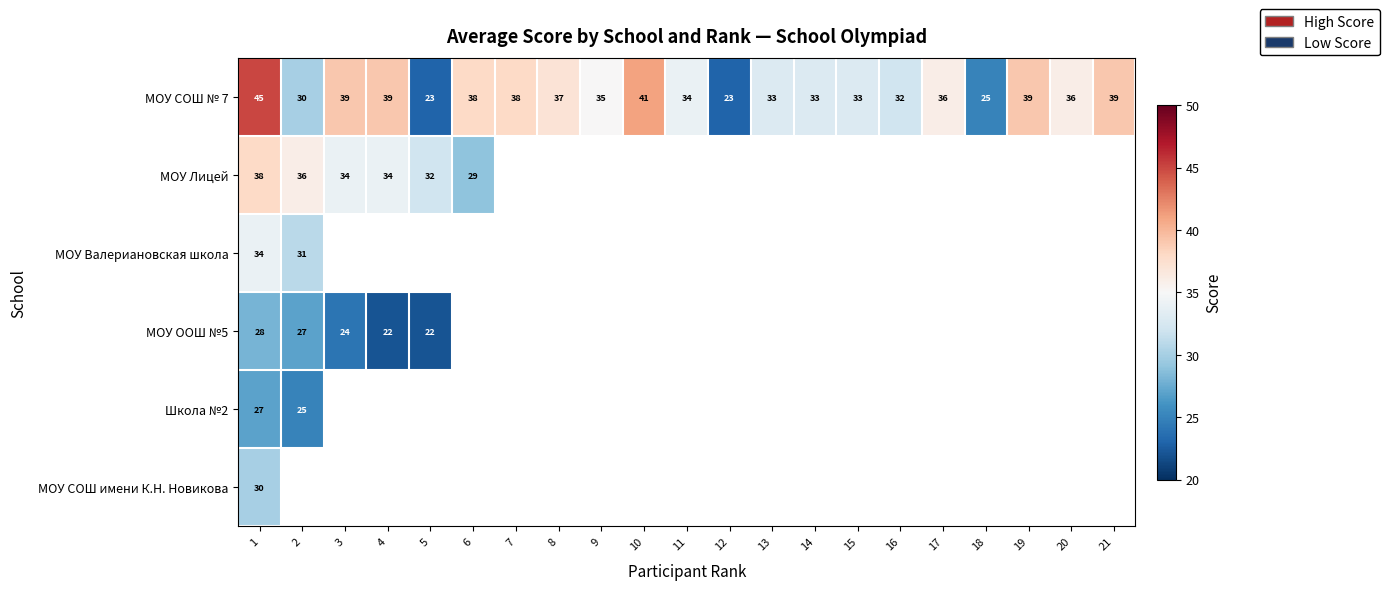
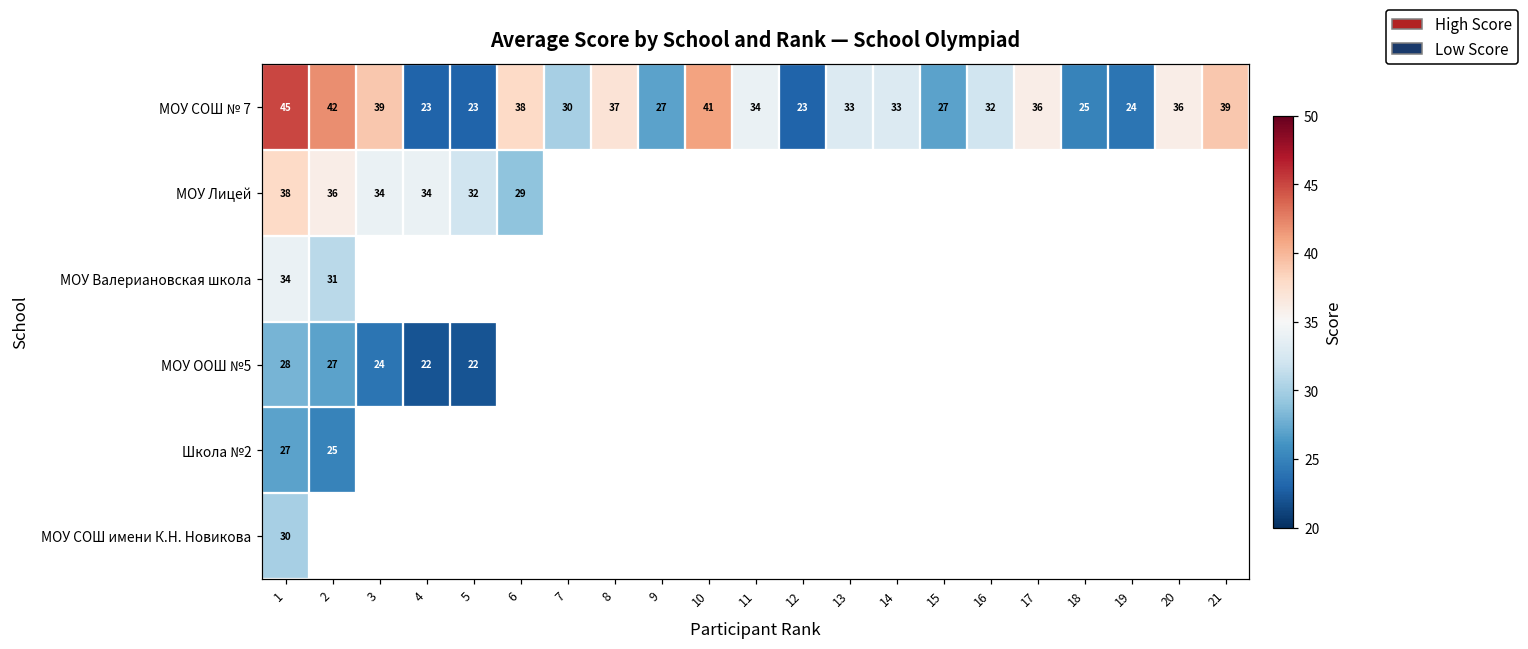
МОУ СОШ № 7, 2: 30 -> 42
МОУ СОШ № 7, 4: 39 -> 23
МОУ СОШ № 7, 7: 38 -> 30
МОУ СОШ № 7, 9: 35 -> 27
МОУ СОШ № 7, 15: 33 -> 27
МОУ СОШ № 7, 19: 39 -> 24
